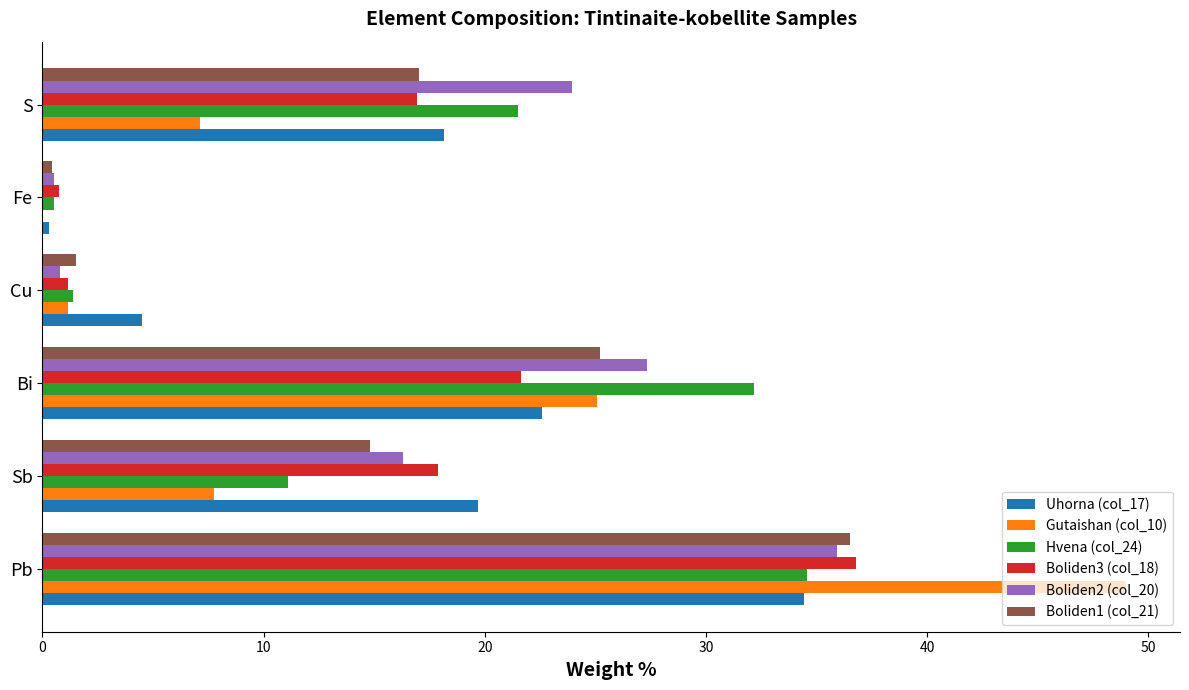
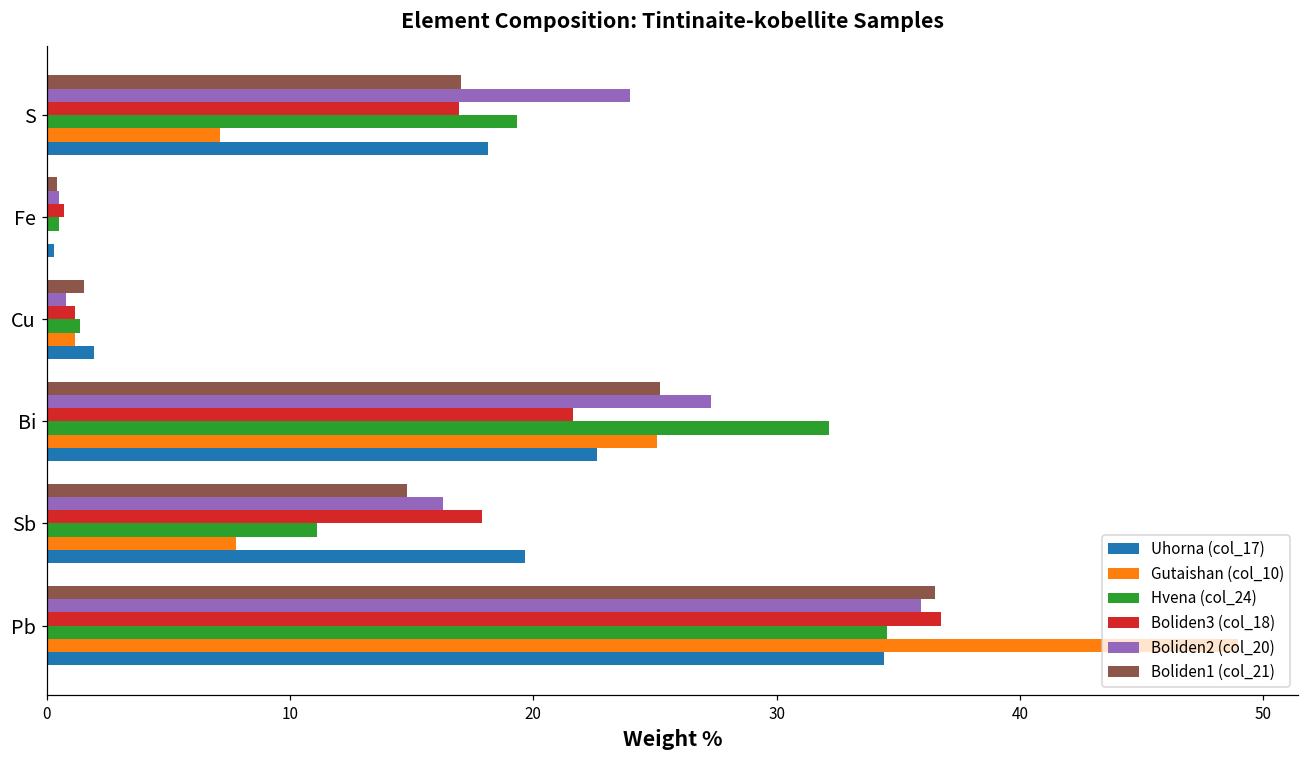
Hvena (col_24), S: 21.5 -> 19.3
Uhorna (col_17), Cu: 4.5 -> 1.9
